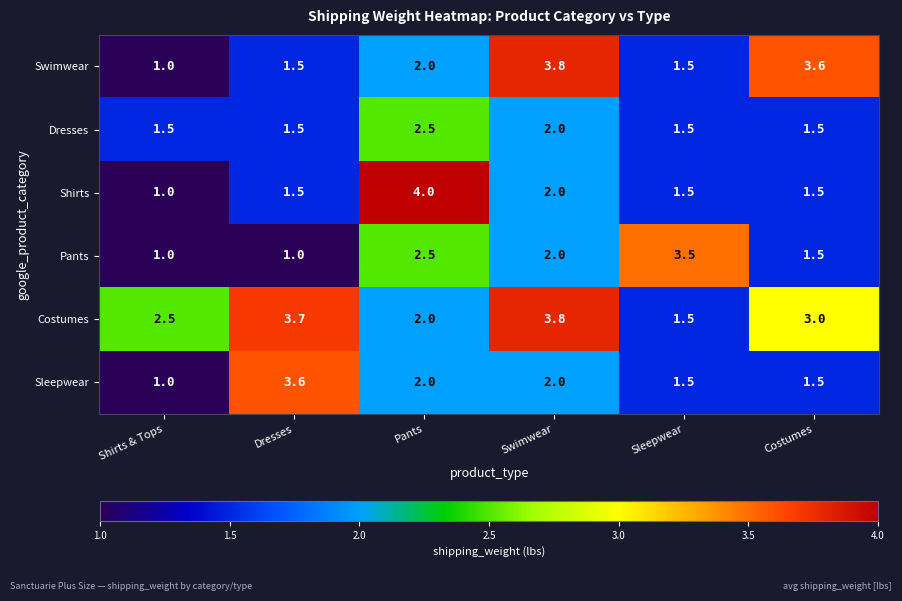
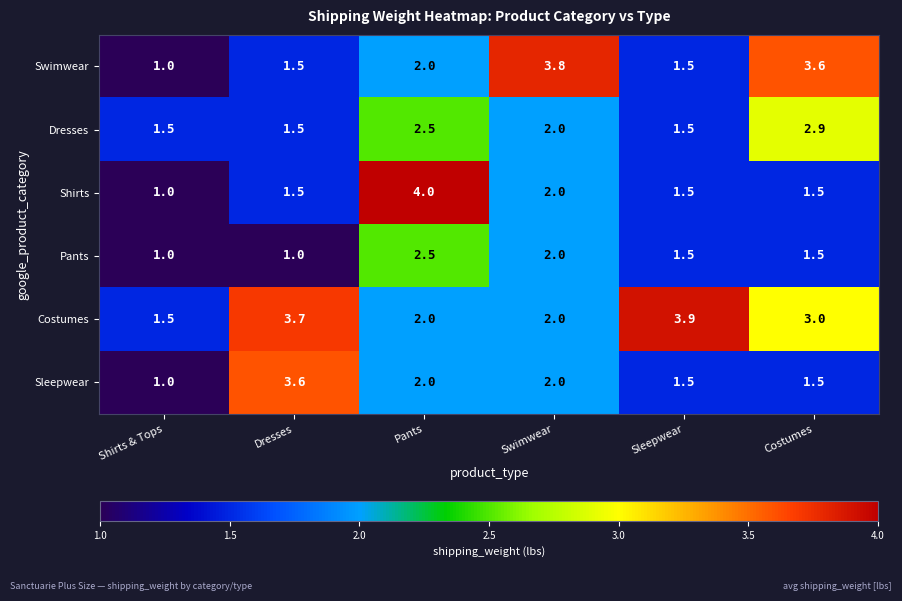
Dresses, Costumes: 1.5 -> 2.9
Pants, Sleepwear: 3.5 -> 1.5
Costumes, Shirts & Tops: 2.5 -> 1.5
Costumes, Swimwear: 3.8 -> 2.0
Costumes, Sleepwear: 1.5 -> 3.9
